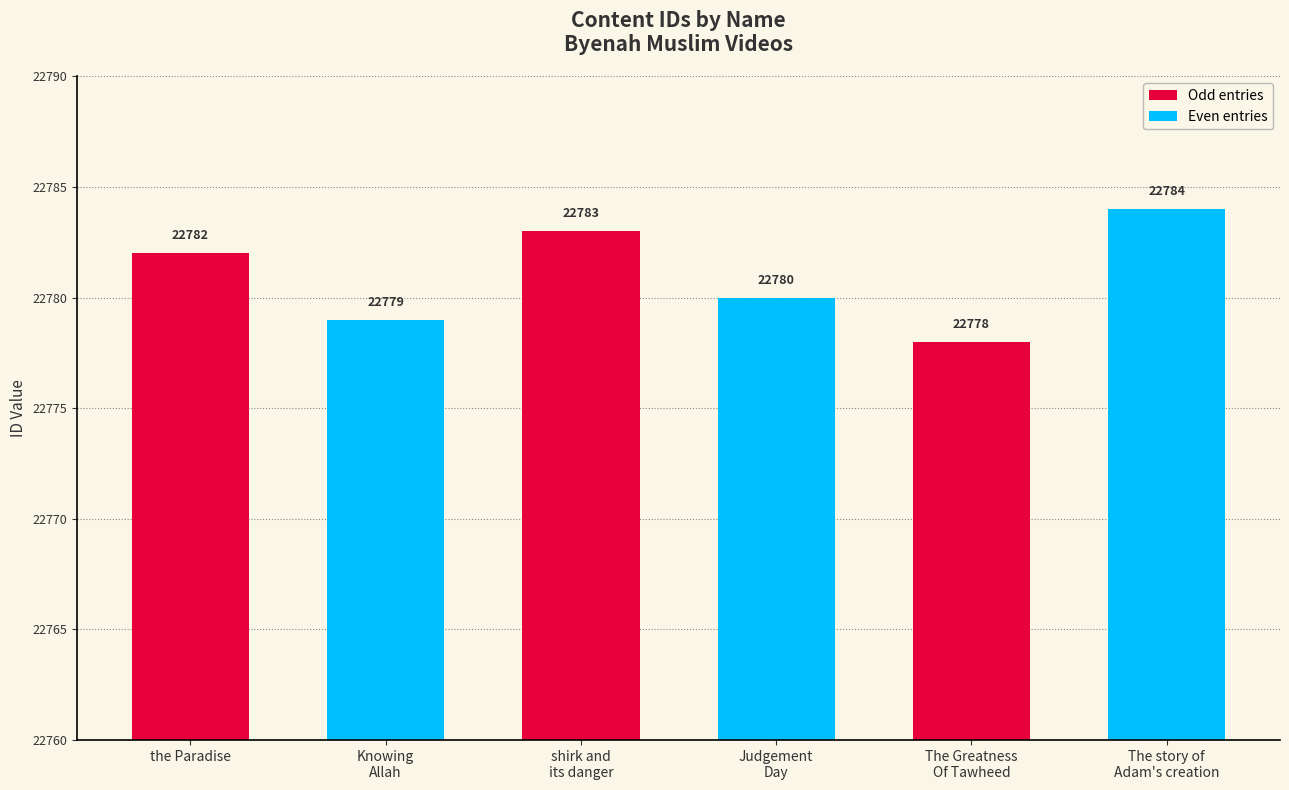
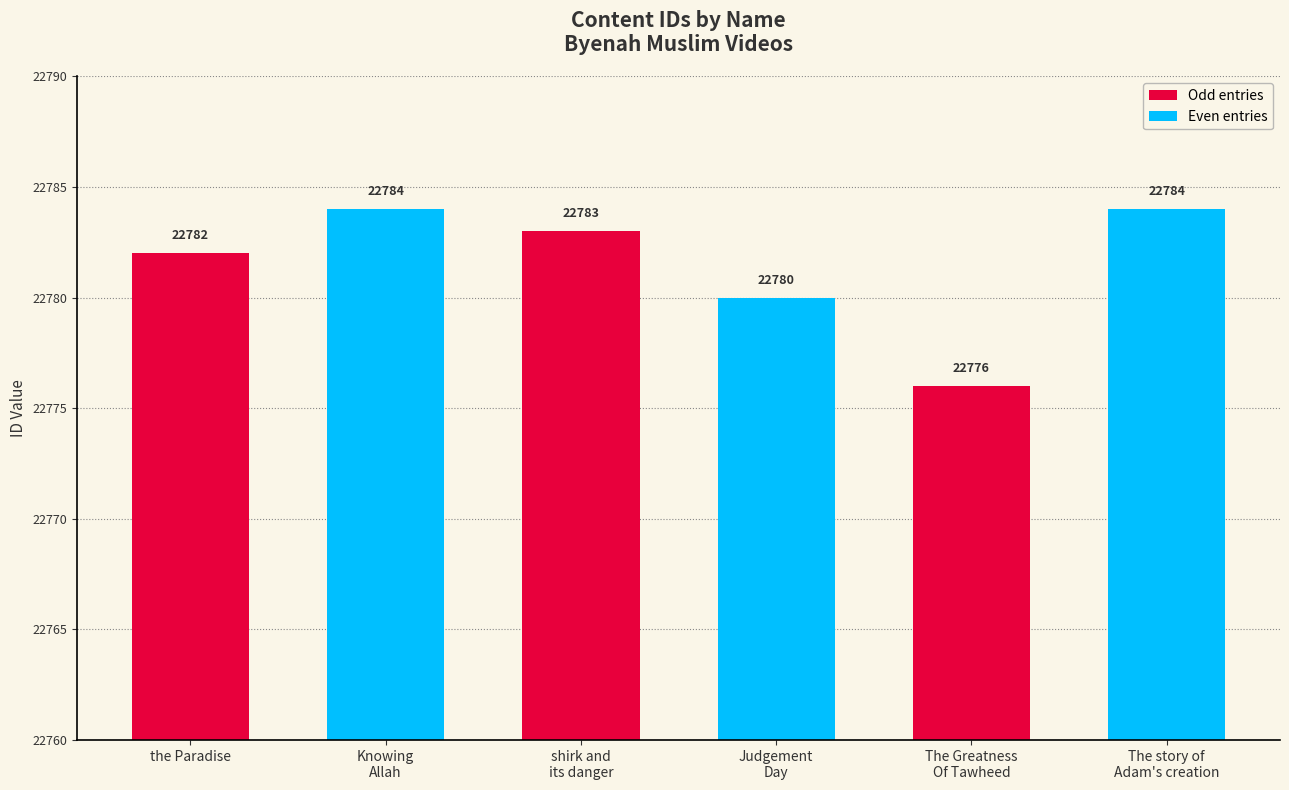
Knowing Allah: 22779 -> 22784
The Greatness Of Tawheed: 22778 -> 22776
